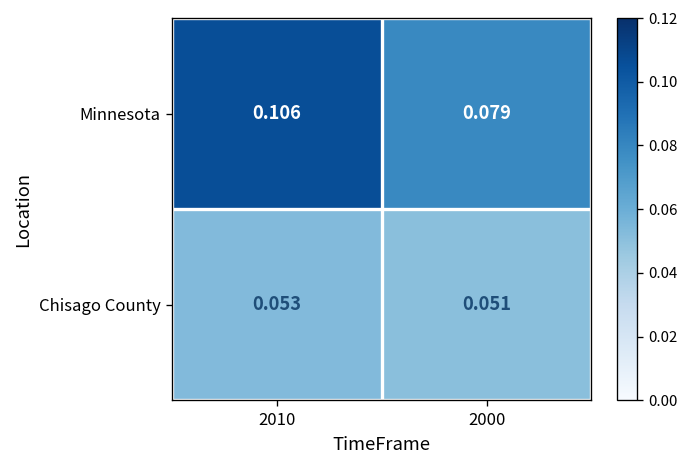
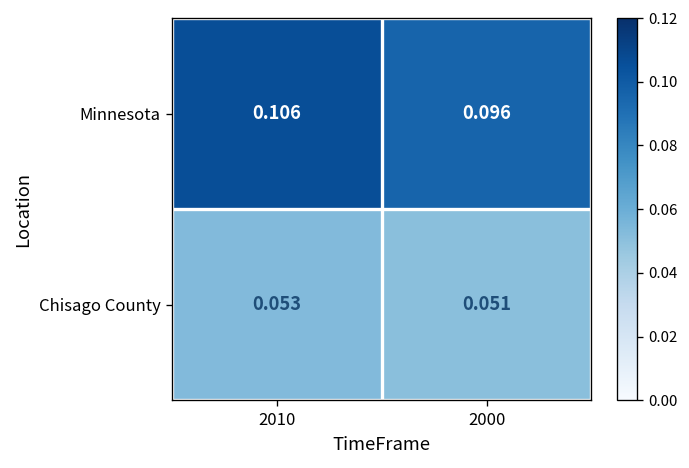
Minnesota, 2000: 0.079 -> 0.096
